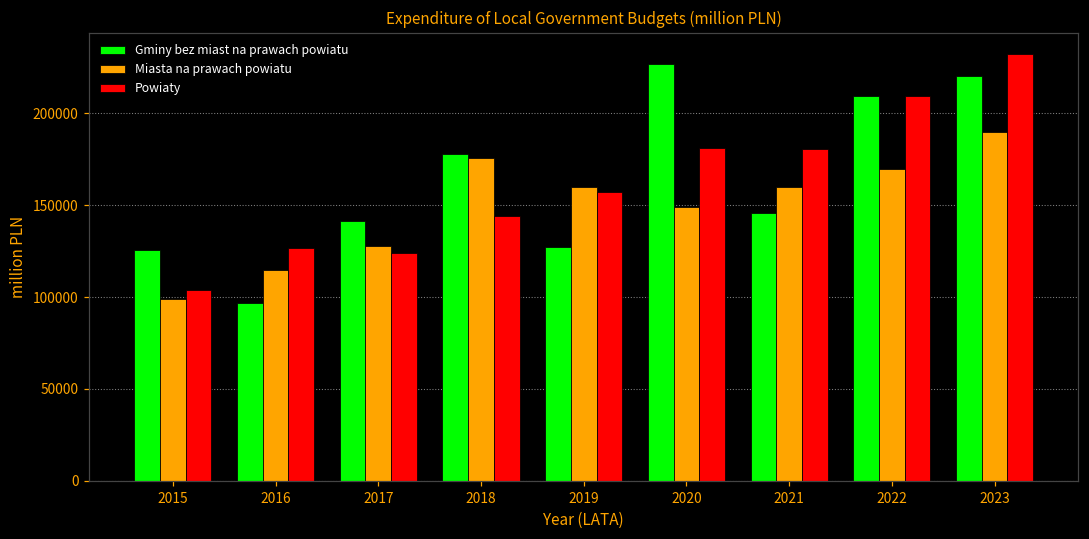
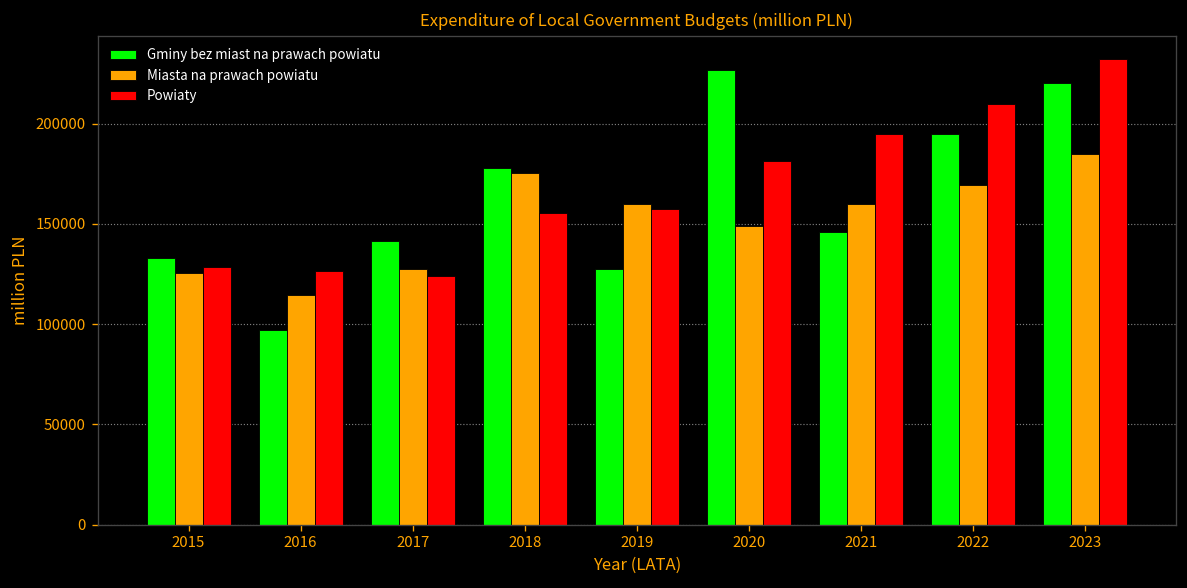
Gminy bez miast na prawach powiatu, 2015: 126000 -> 133000
Miasta na prawach powiatu, 2015: 99000 -> 126000
Powiaty, 2015: 104000 -> 128000
Powiaty, 2018: 144000 -> 155000
Powiaty, 2021: 181000 -> 195000
Gminy bez miast na prawach powiatu, 2022: 210000 -> 195000
Miasta na prawach powiatu, 2023: 190000 -> 185000
